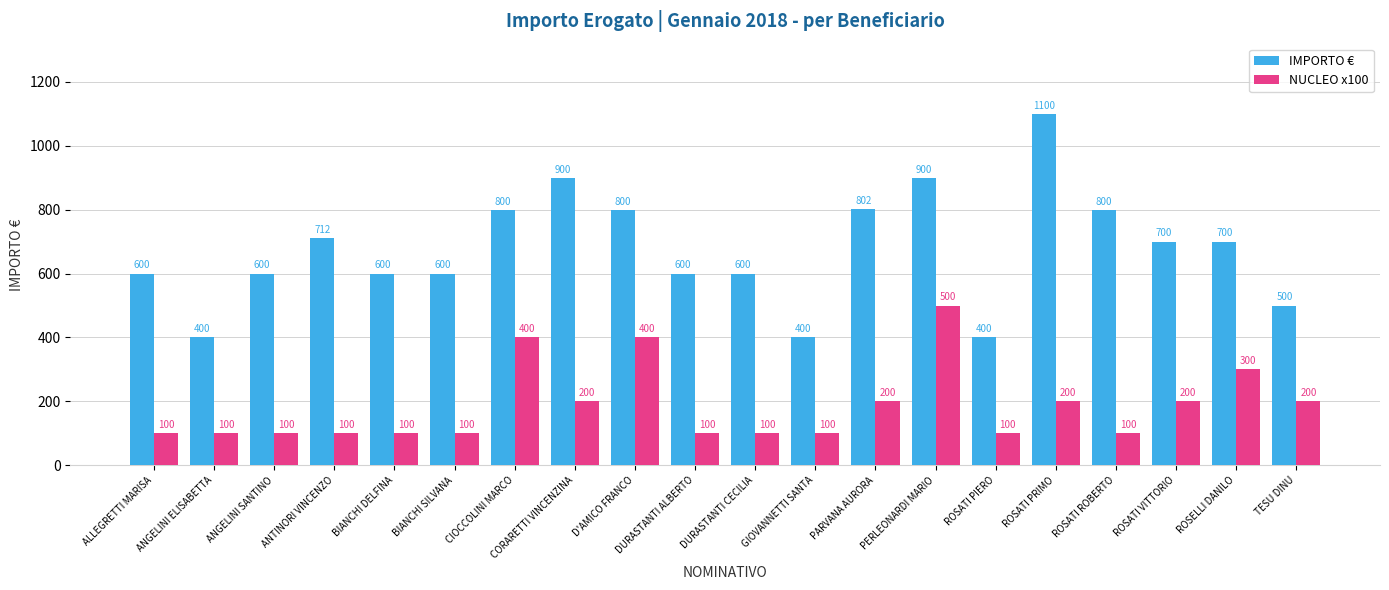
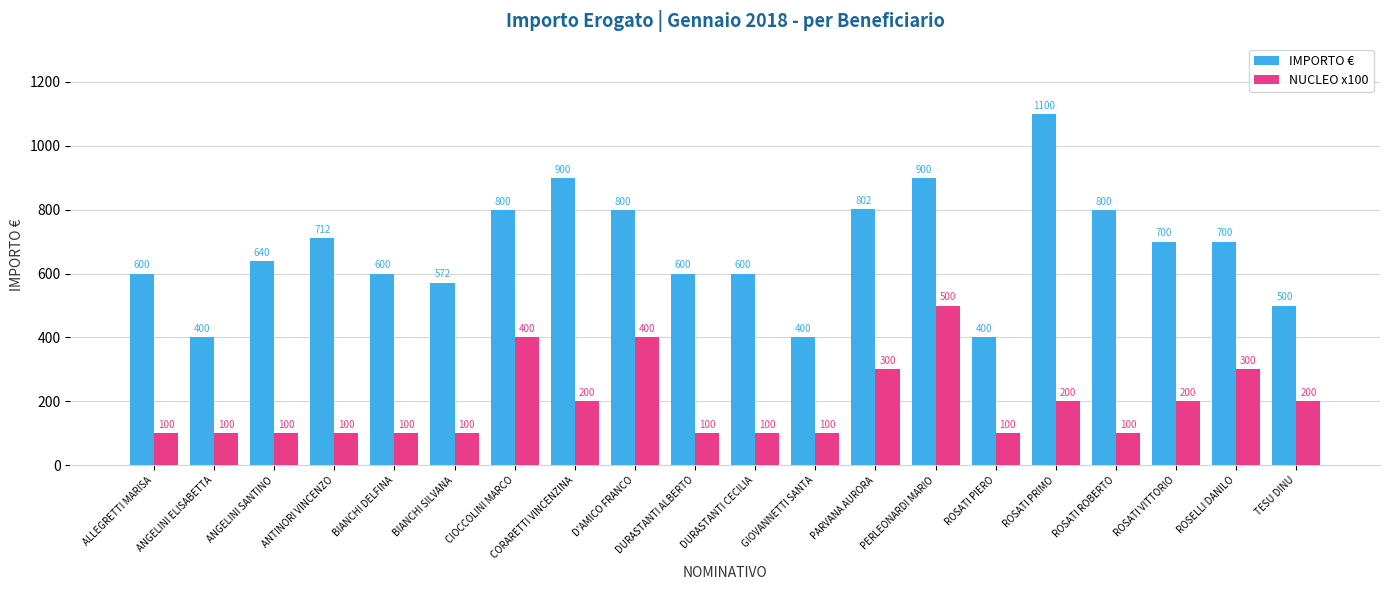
IMPORTO €, ANGELINI SANTINO: 600 -> 640
IMPORTO €, BIANCHI SILVANA: 600 -> 572
NUCLEO x100, PARVANA AURORA: 200 -> 300
